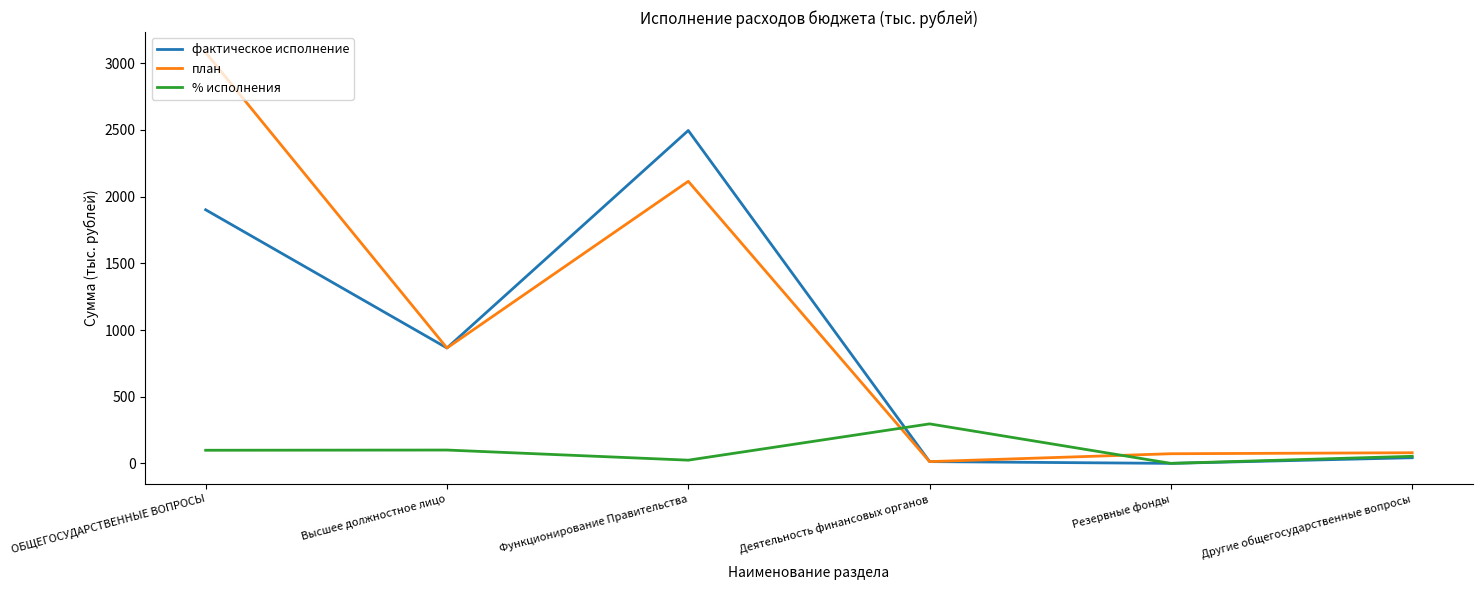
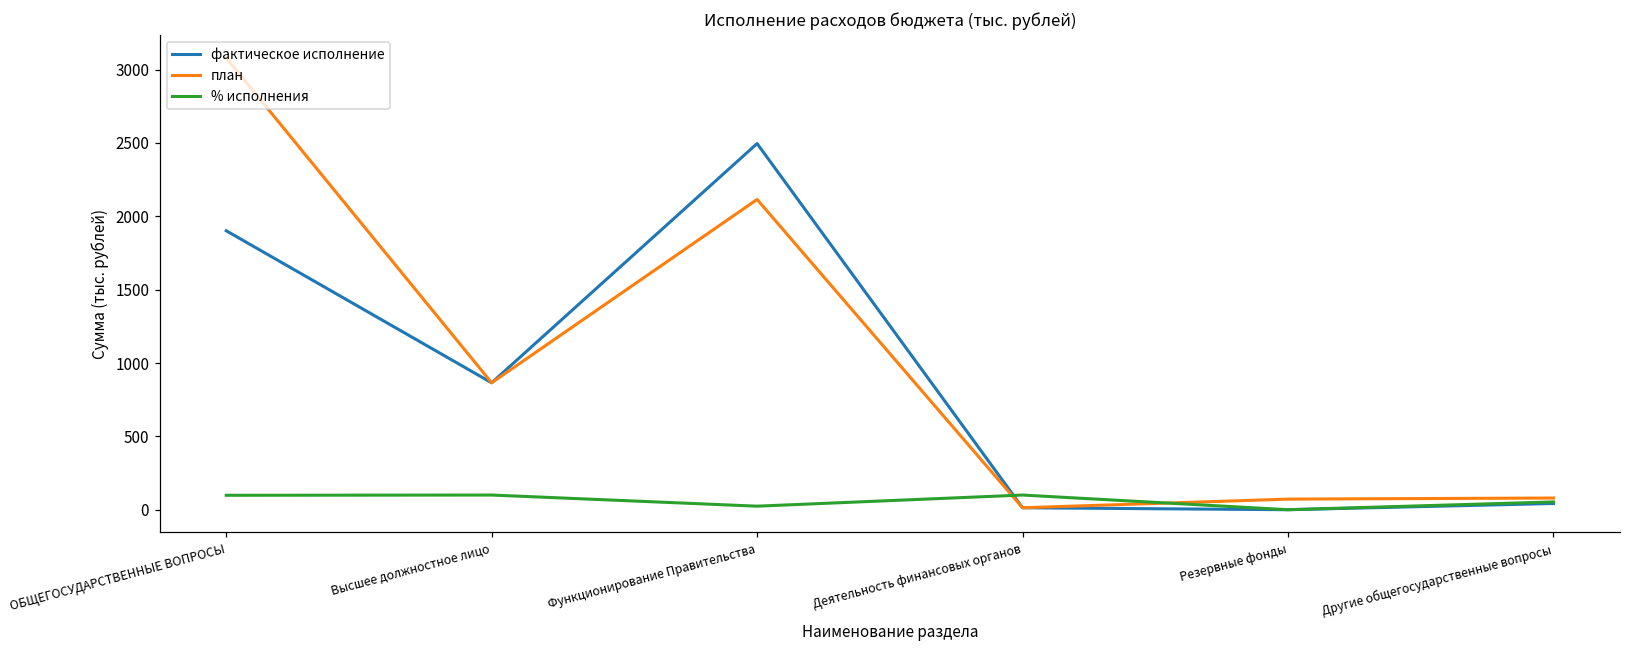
% исполнения, Деятельность финансовых органов: 300 -> 100
